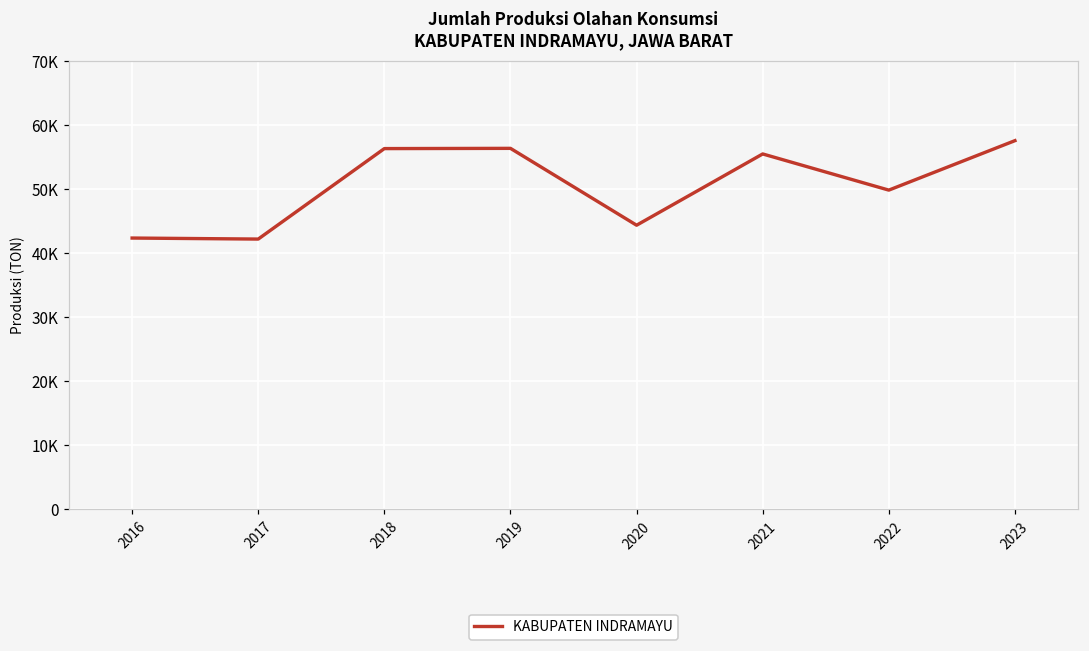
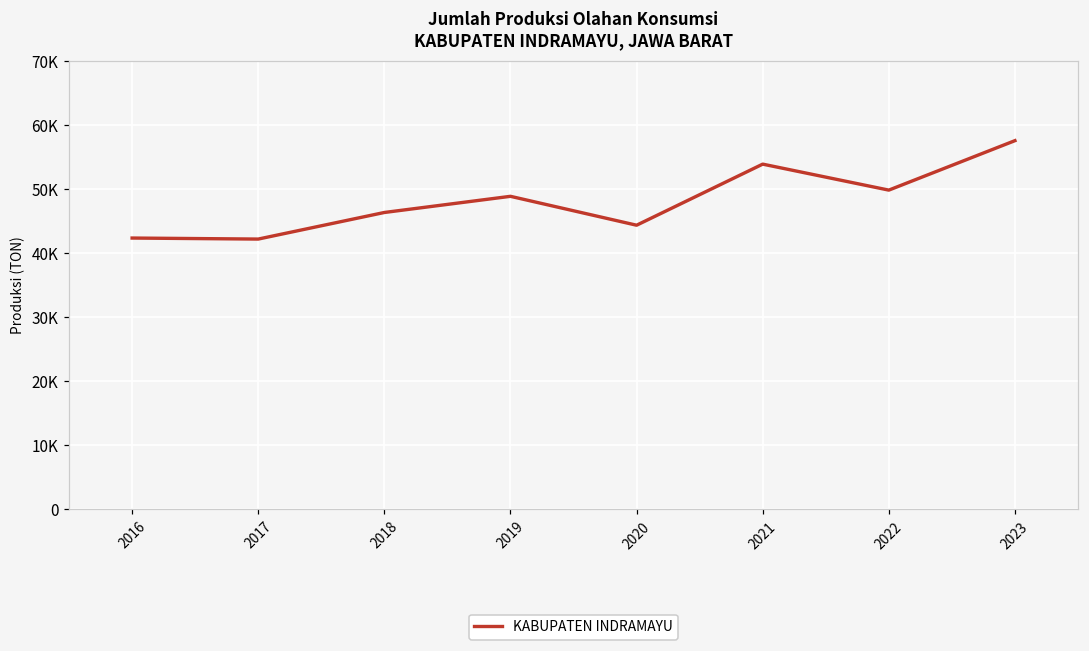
2018: 56000 -> 46000
2019: 56000 -> 49000
2021: 55000 -> 54000
